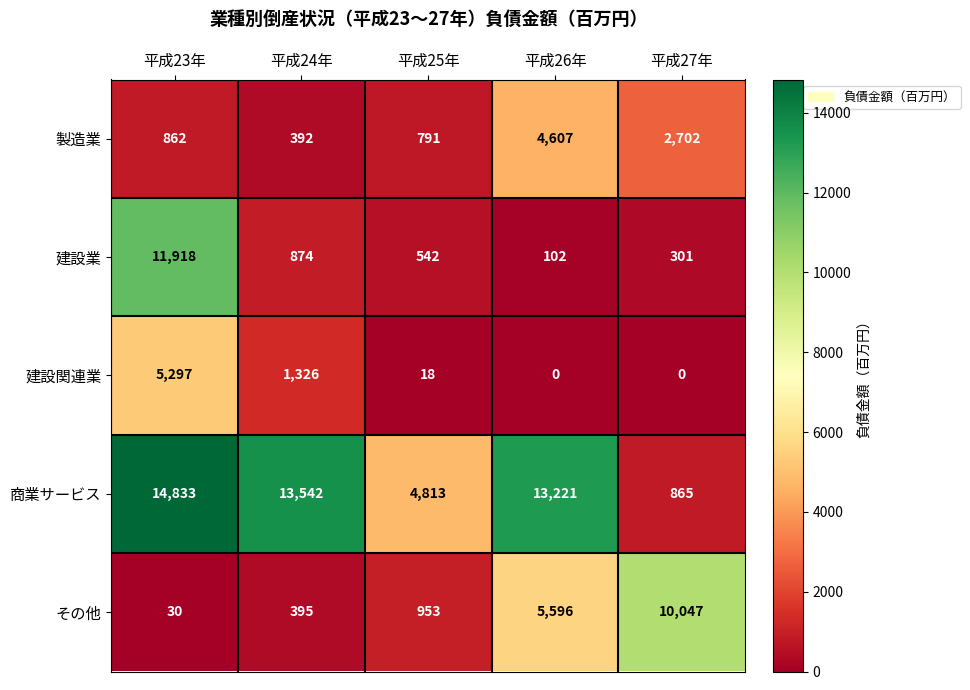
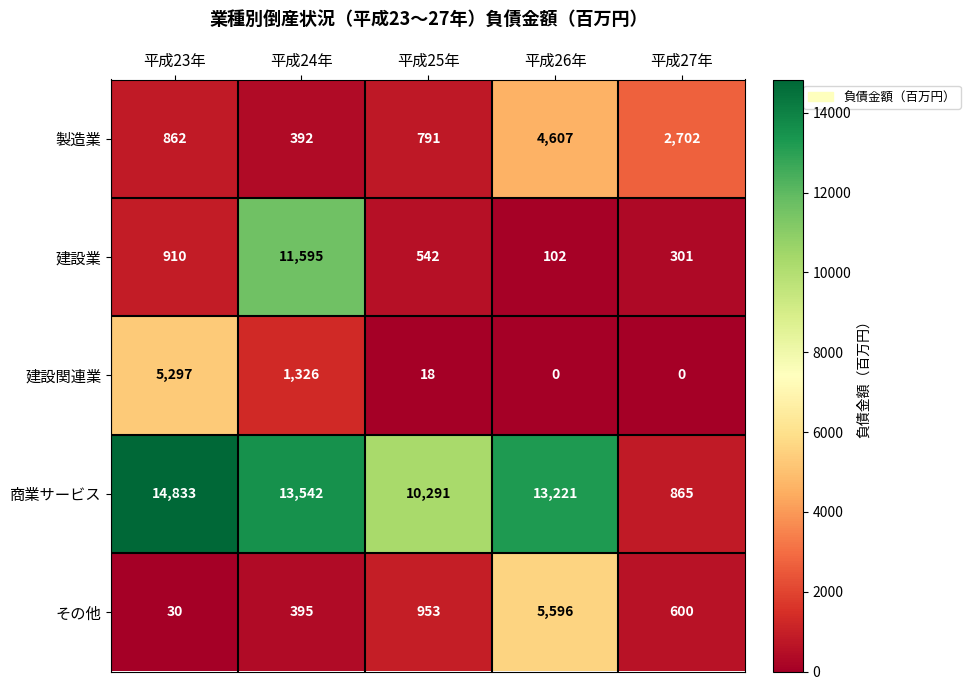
建設業, 平成23年: 11,918 -> 910
建設業, 平成24年: 874 -> 11,595
商業サービス, 平成25年: 4,813 -> 10,291
その他, 平成27年: 10,047 -> 600
